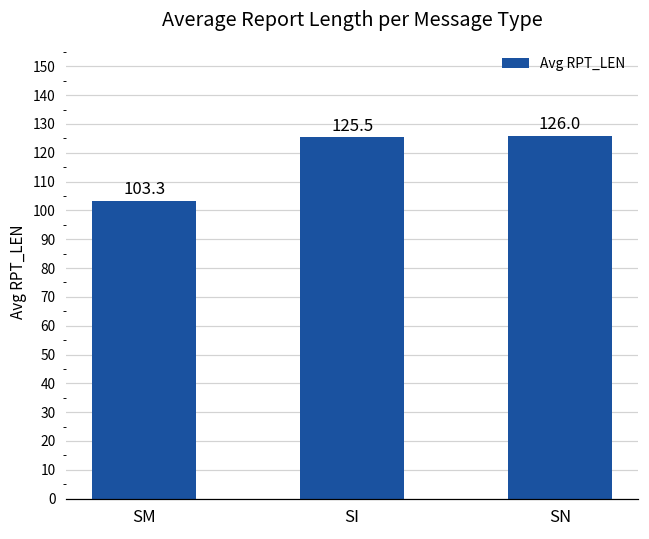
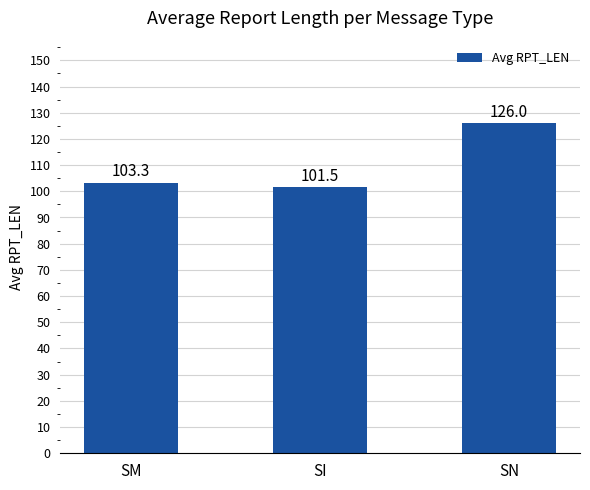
SI: 125.5 -> 101.5
